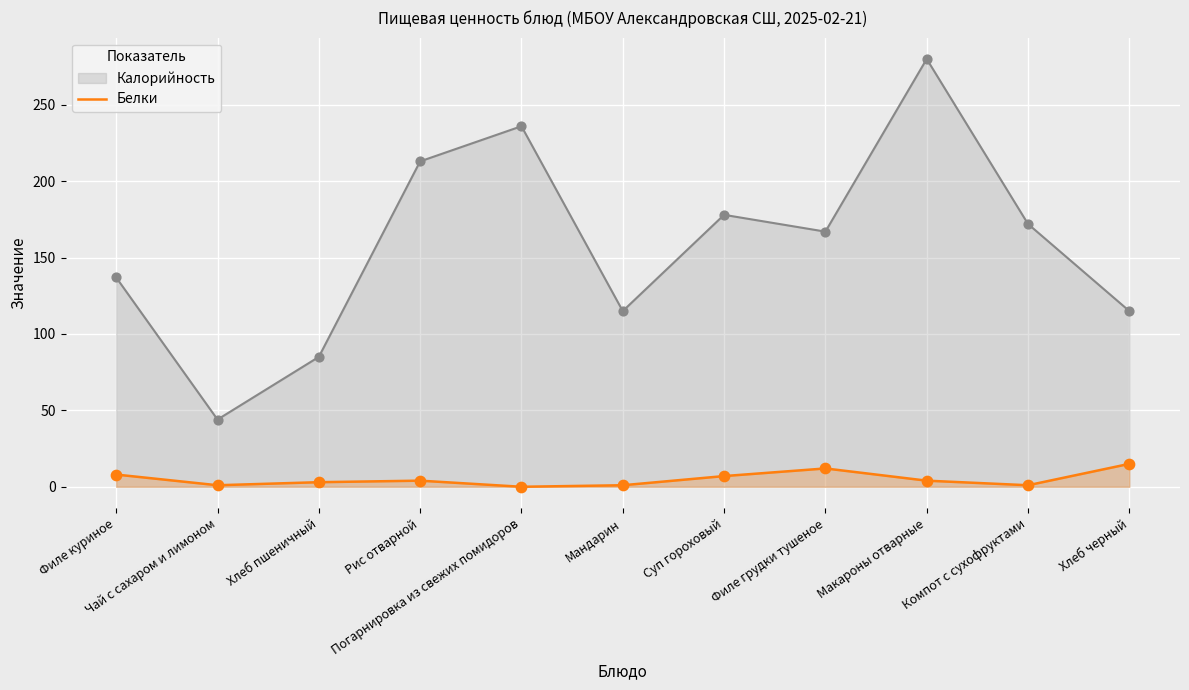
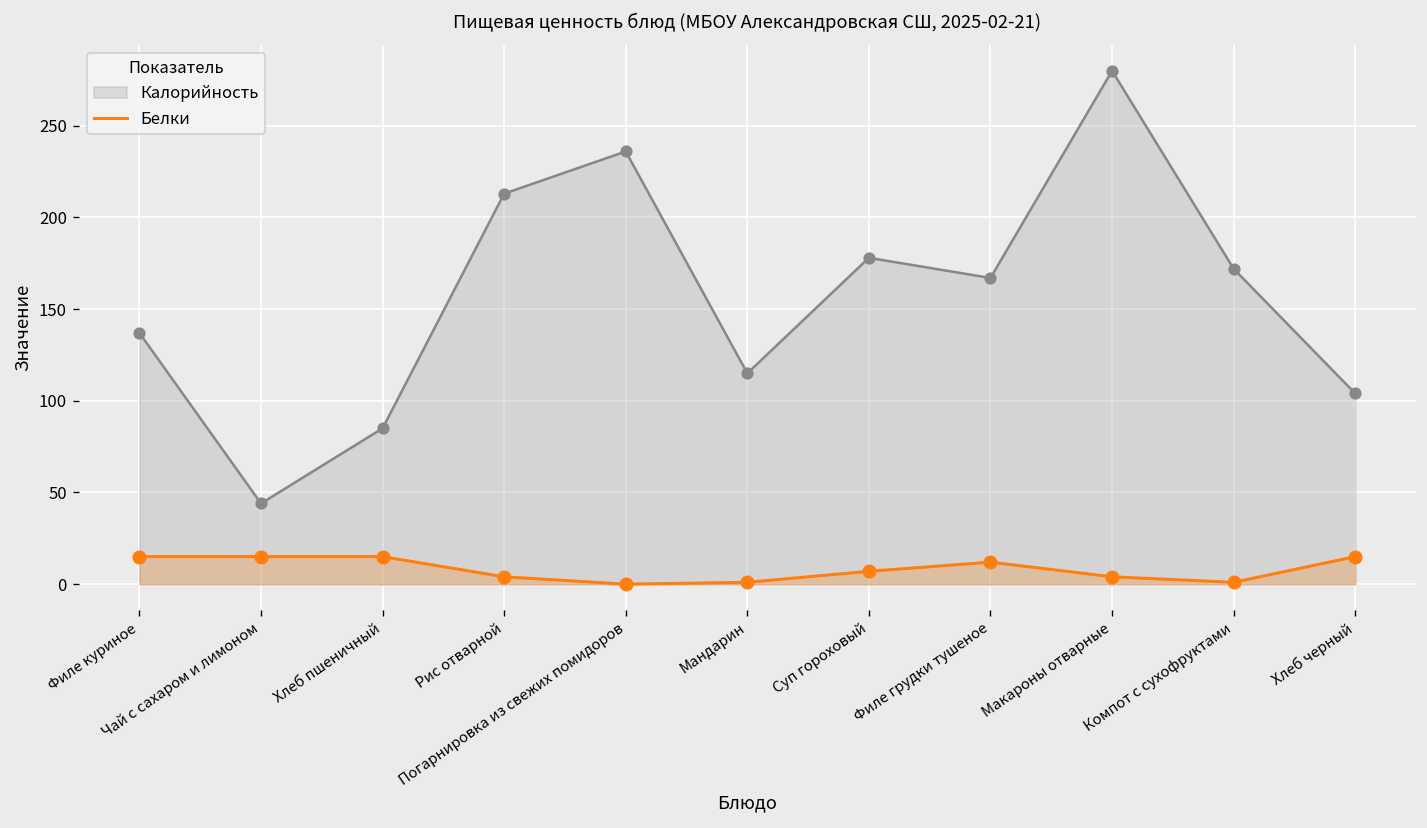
Белки, Филе куриное: 8 -> 15
Белки, Чай с сахаром и лимоном: 1 -> 15
Белки, Хлеб пшеничный: 3 -> 15
Калорийность, Хлеб черный: 115 -> 104
